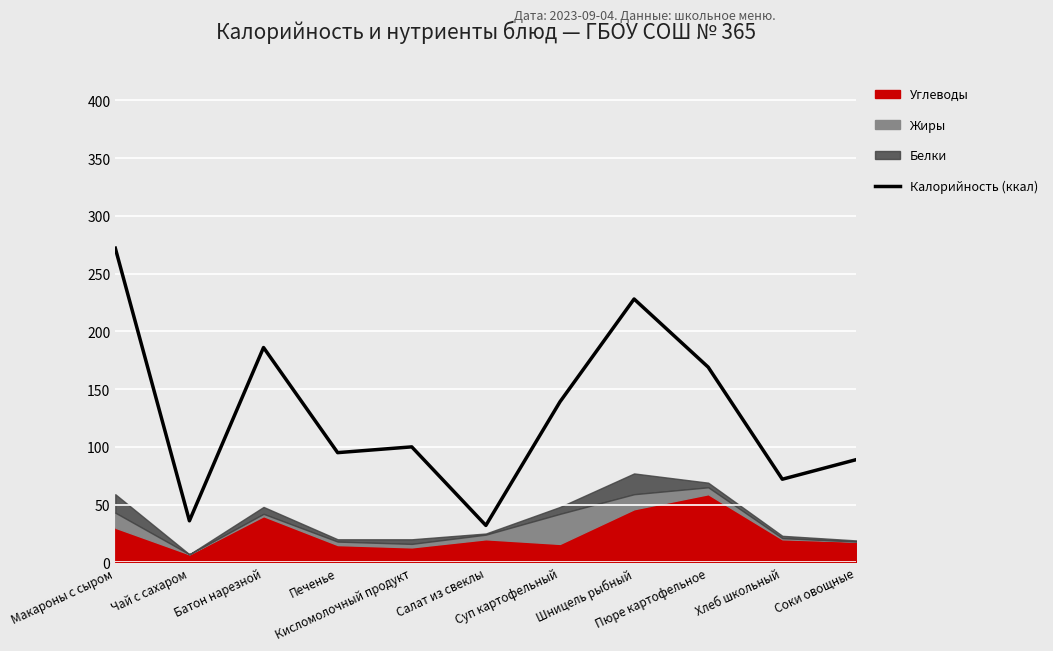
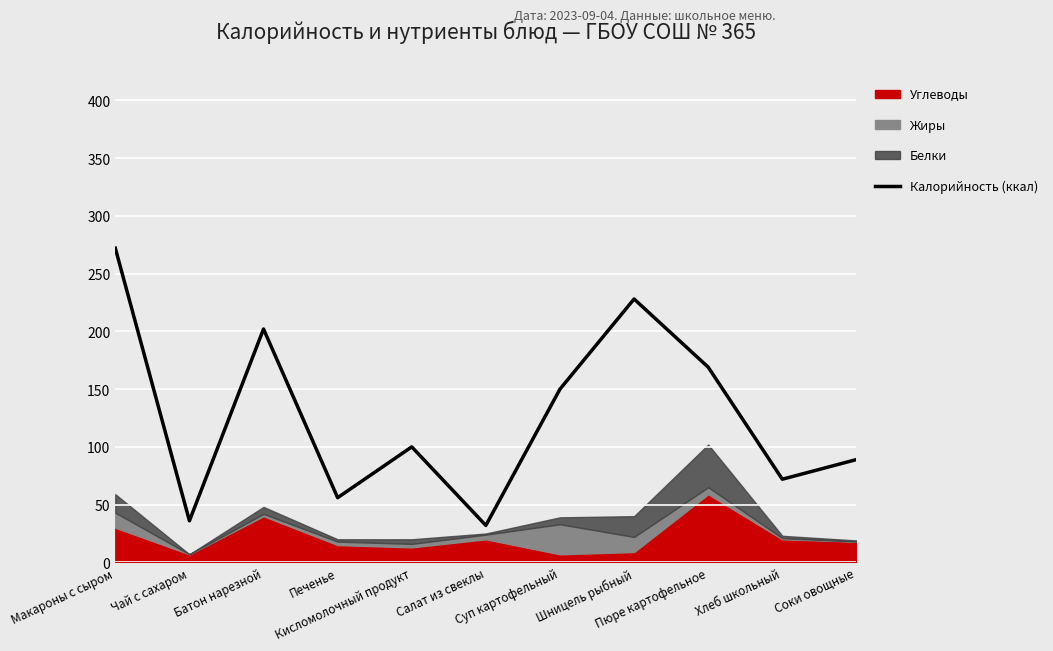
Калорийность (ккал), Батон нарезной: 186 -> 202
Калорийность (ккал), Печенье: 95 -> 56
Калорийность (ккал), Суп картофельный: 139 -> 150
Углеводы, Суп картофельный: 16 -> 7
Углеводы, Шницель рыбный: 46 -> 9
Белки, Пюре картофельное: 4 -> 37
